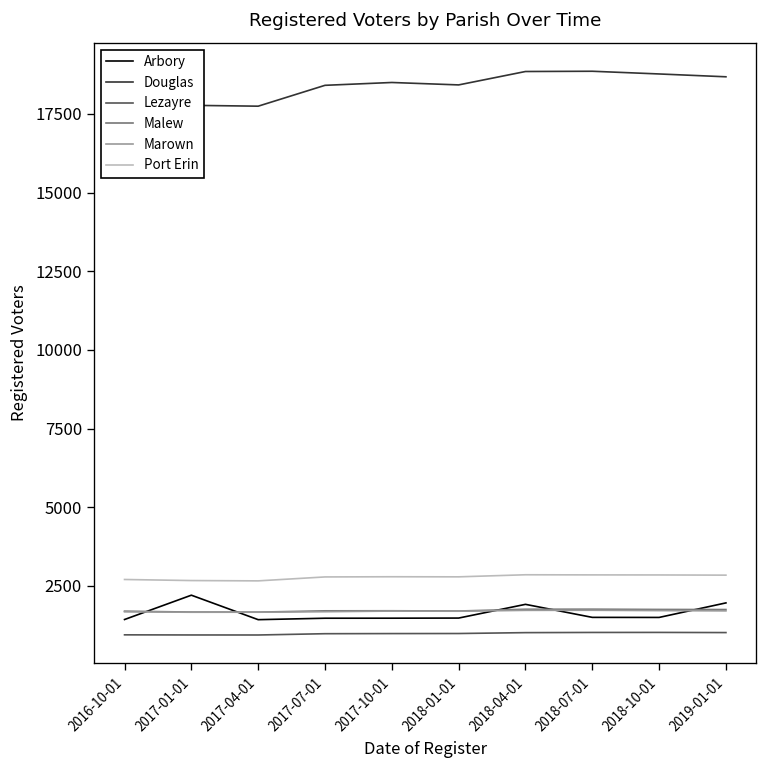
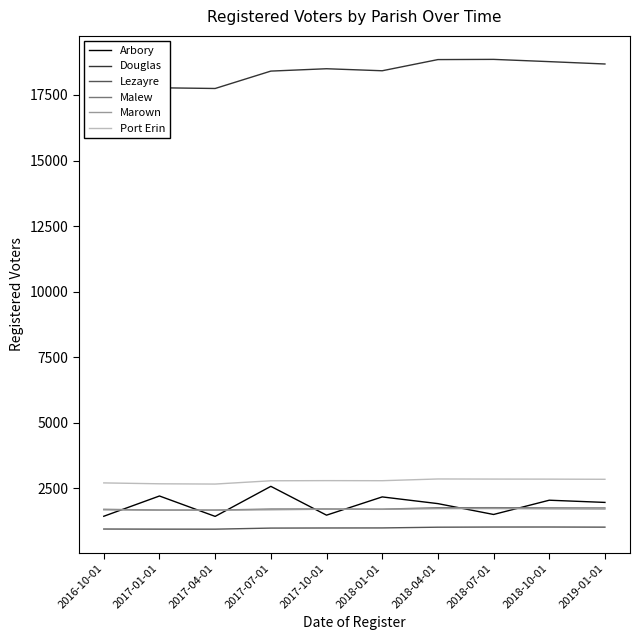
Arbory, 2017-07-01: 1500 -> 2600
Arbory, 2018-01-01: 1500 -> 2200
Arbory, 2018-10-01: 1500 -> 2000
